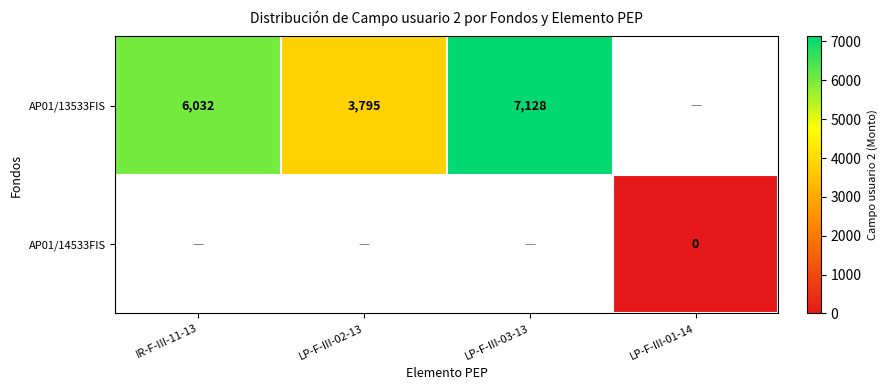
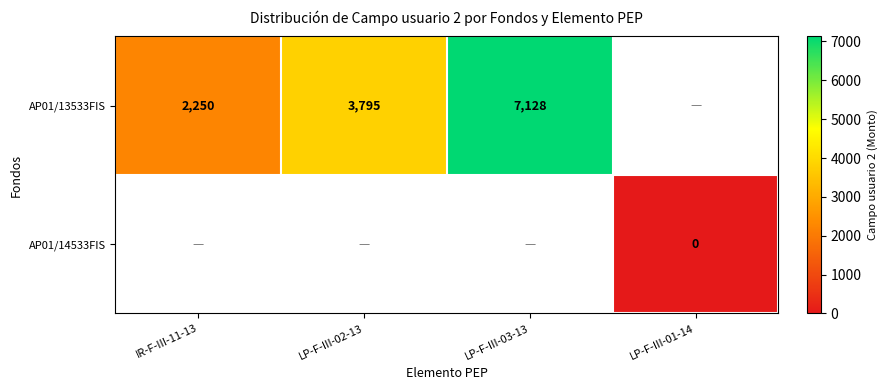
AP01/13533FIS, IR-F-III-11-13: 6,032 -> 2,250
